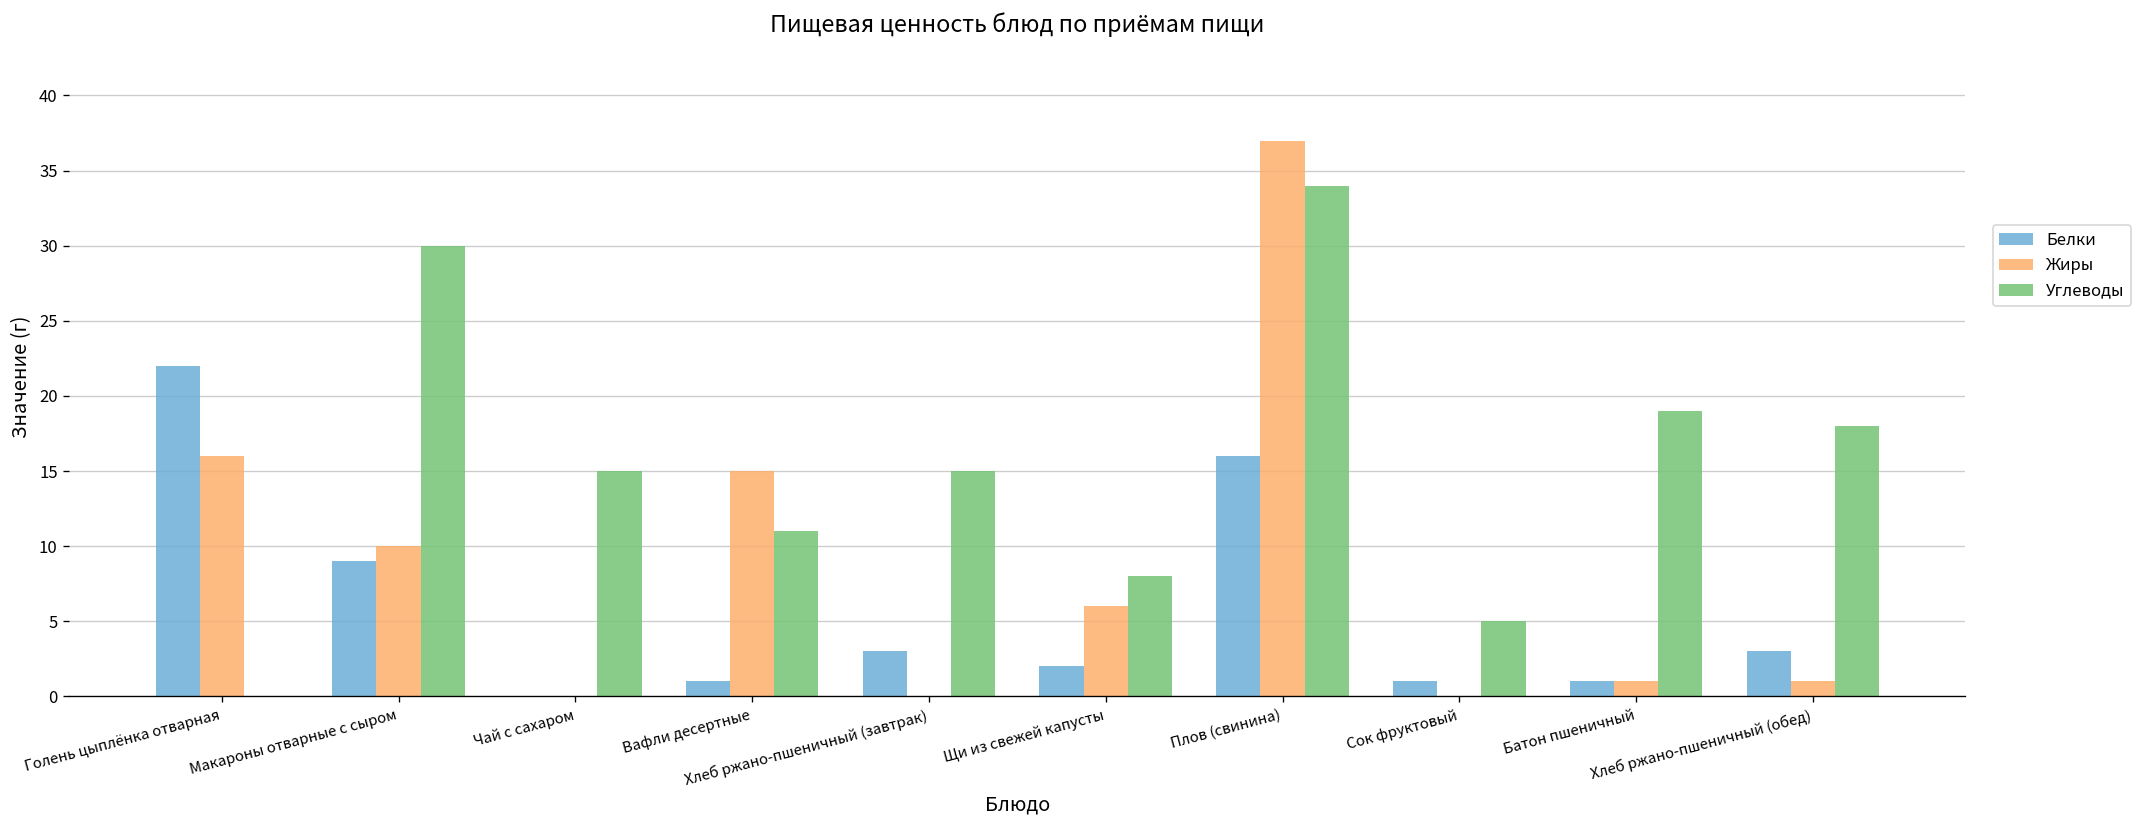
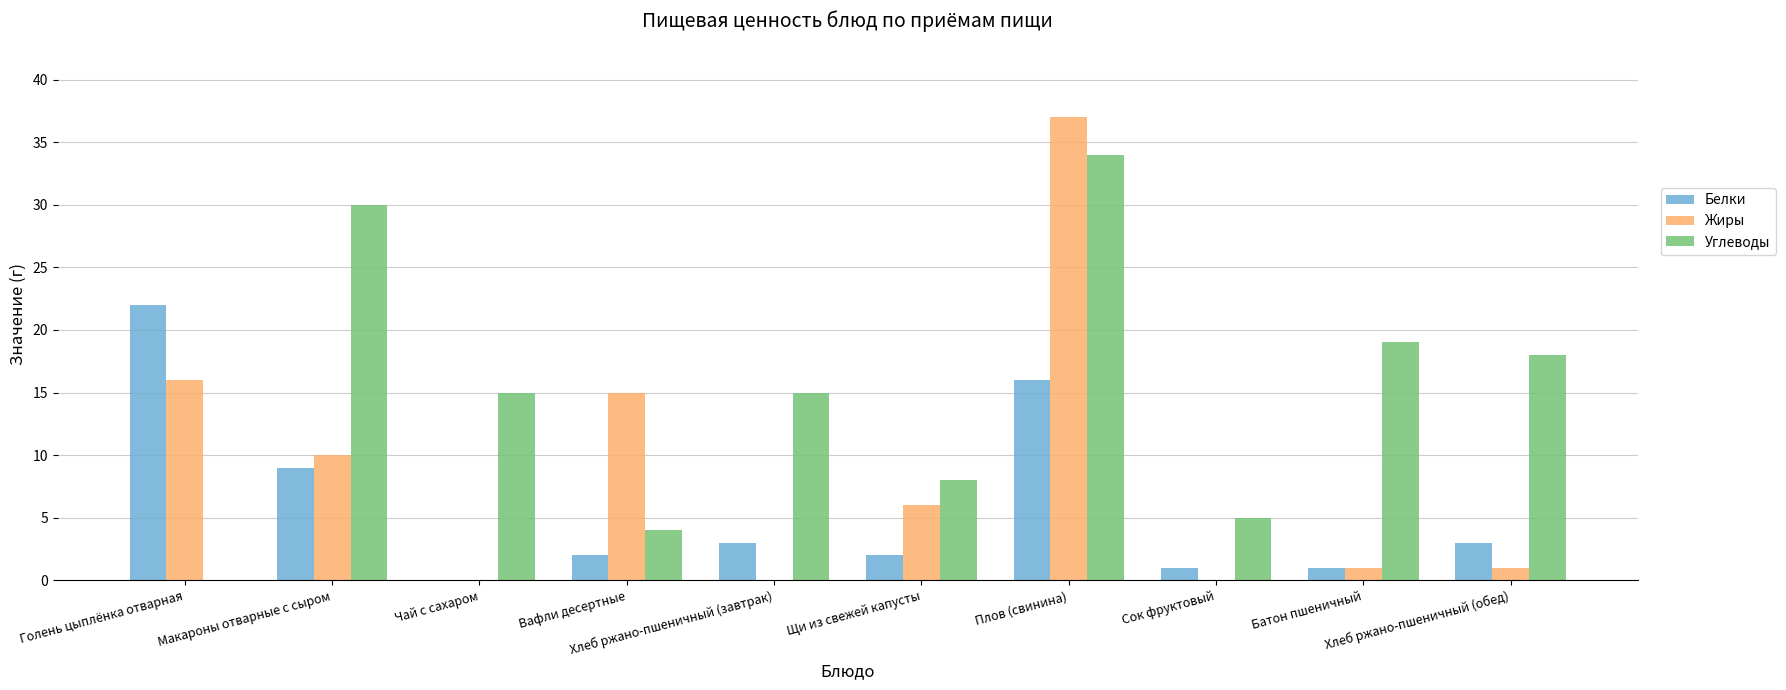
Белки, Вафли десертные: 1 -> 2
Углеводы, Вафли десертные: 11 -> 4
